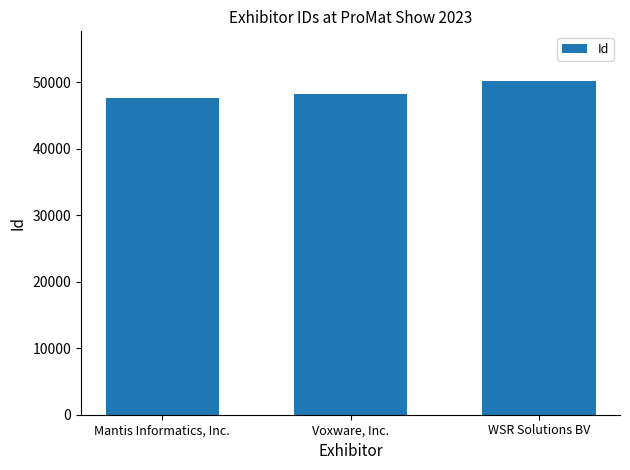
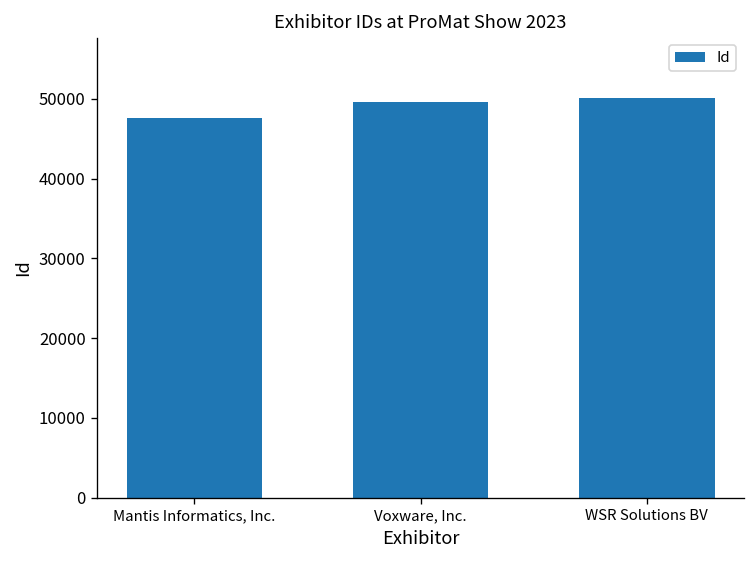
Voxware, Inc.: 48000 -> 50000
